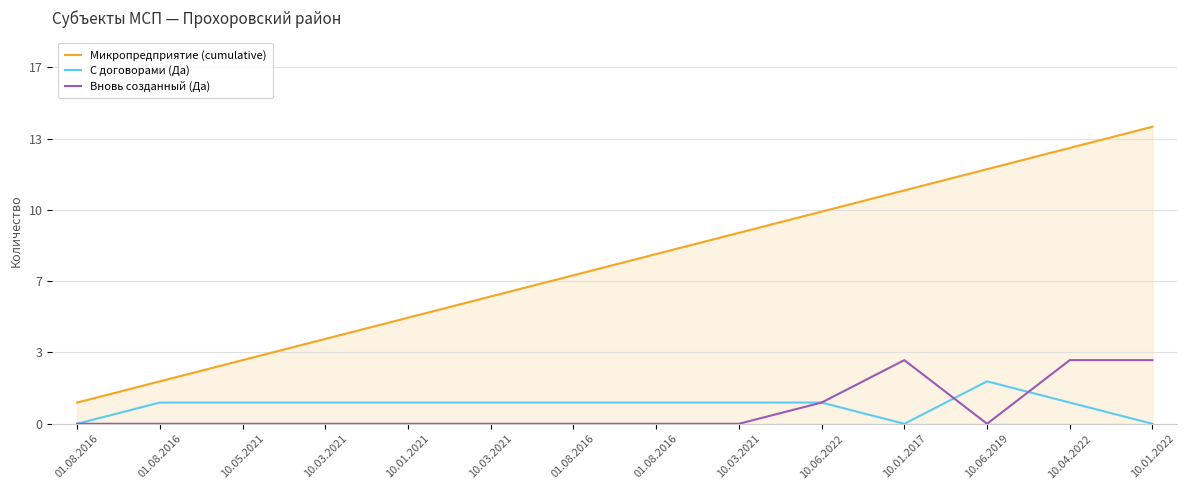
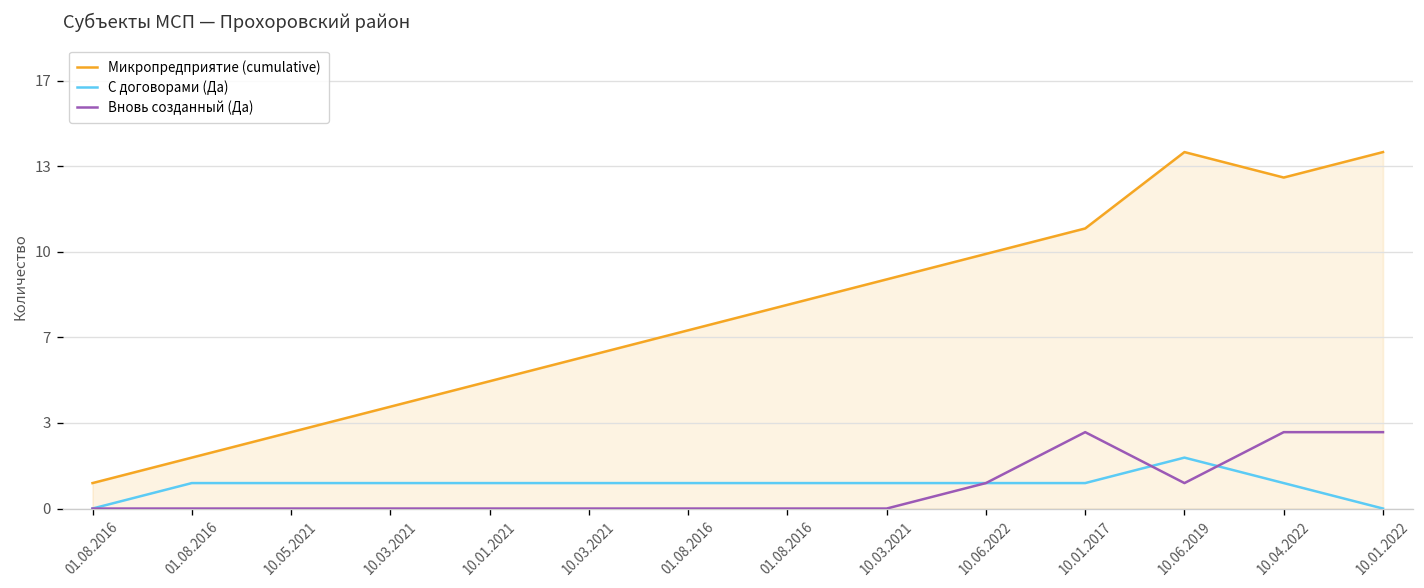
С договорами (Да), 10.01.2017: 0 -> 1
Микропредприятие (cumulative), 10.06.2019: 12 -> 14
Вновь созданный (Да), 10.06.2019: 0 -> 1
